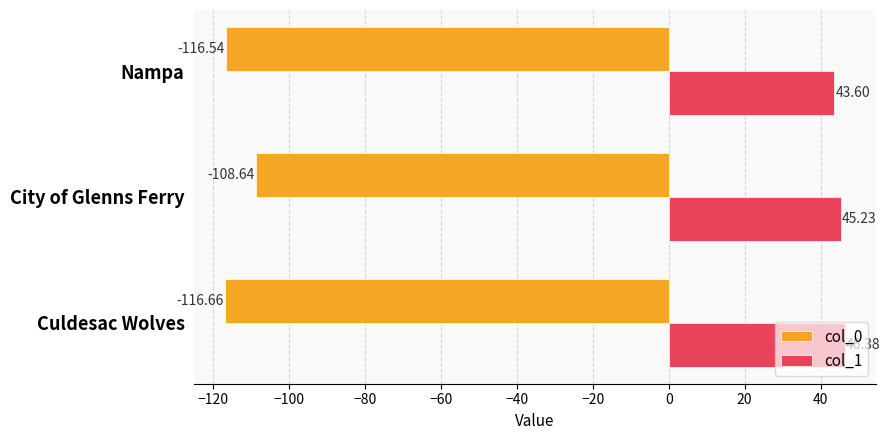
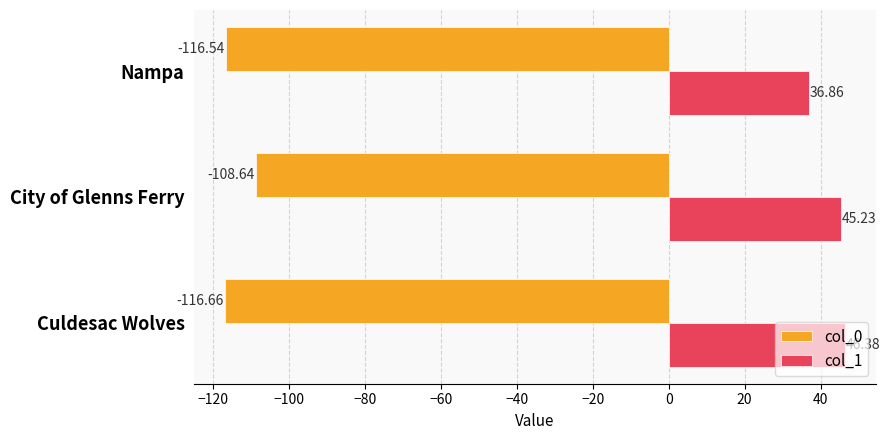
col_1, Nampa: 43.60 -> 36.86
